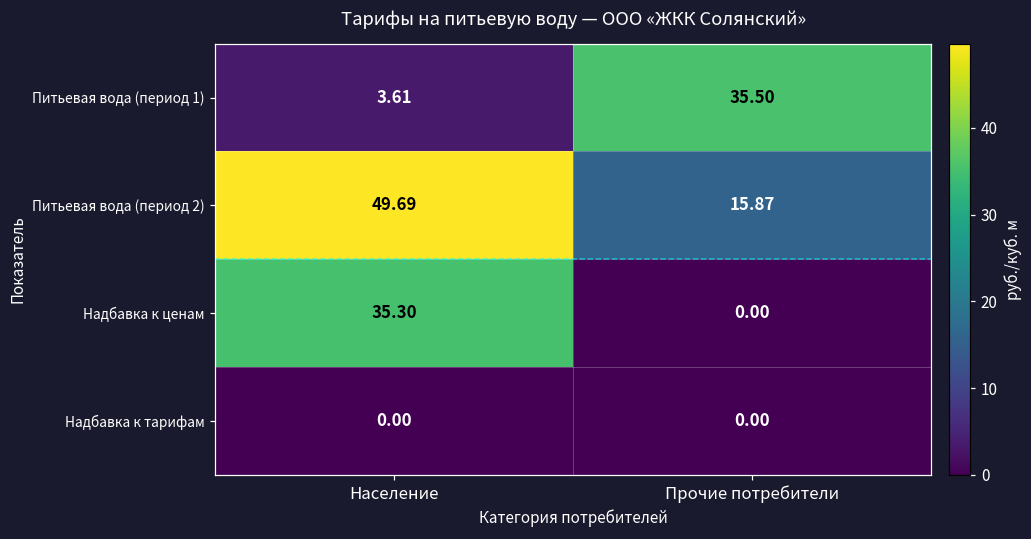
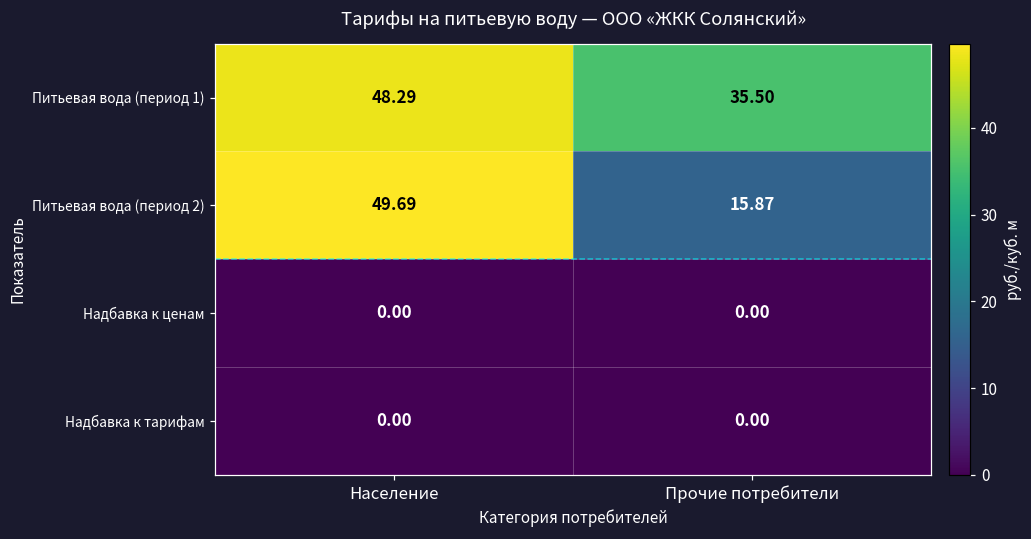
Питьевая вода (период 1), Население: 3.61 -> 48.29
Надбавка к ценам, Население: 35.30 -> 0.00
